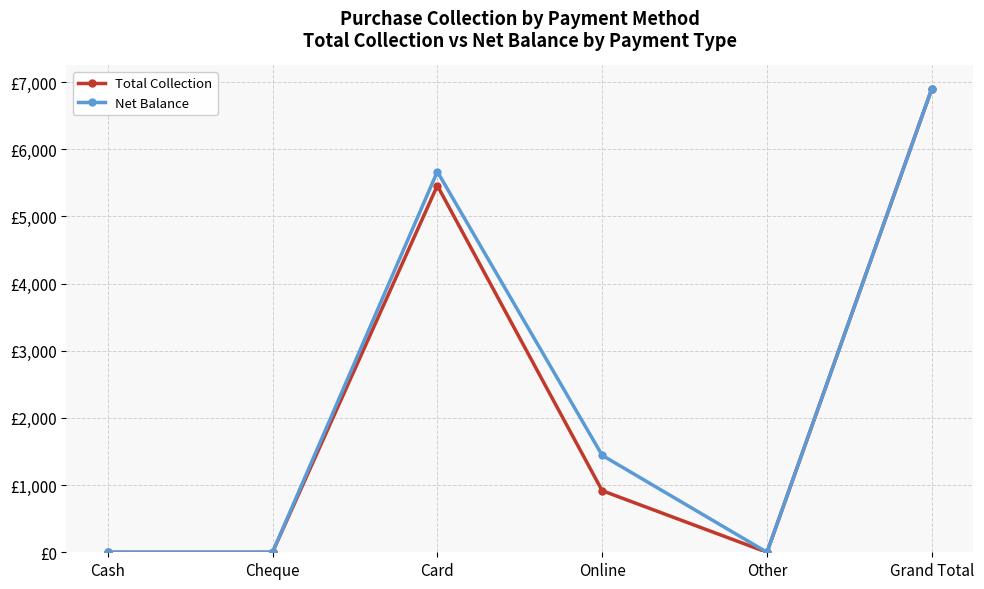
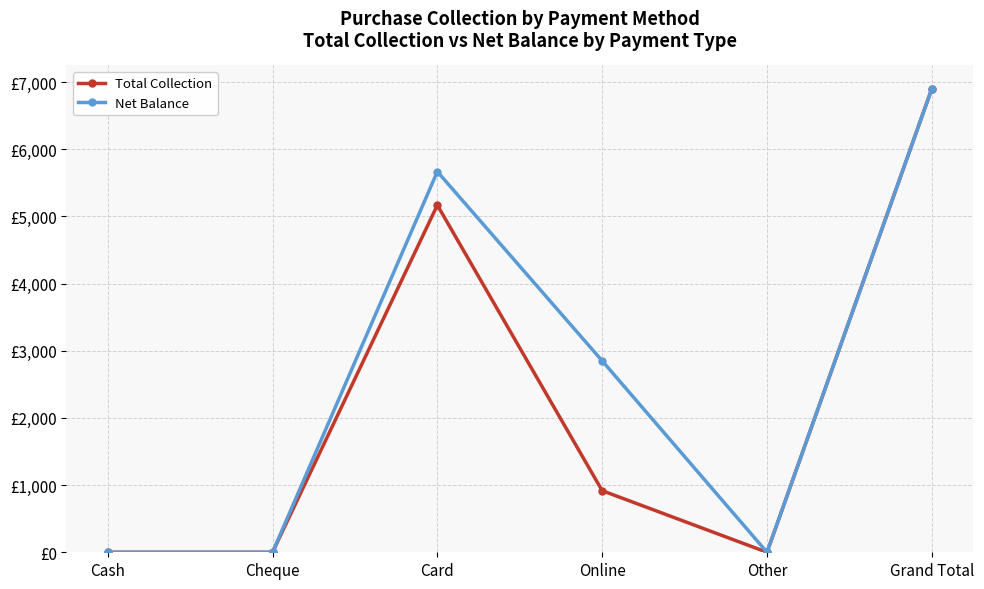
Total Collection, Card: £5,500 -> £5,200
Net Balance, Online: £1,400 -> £2,900
